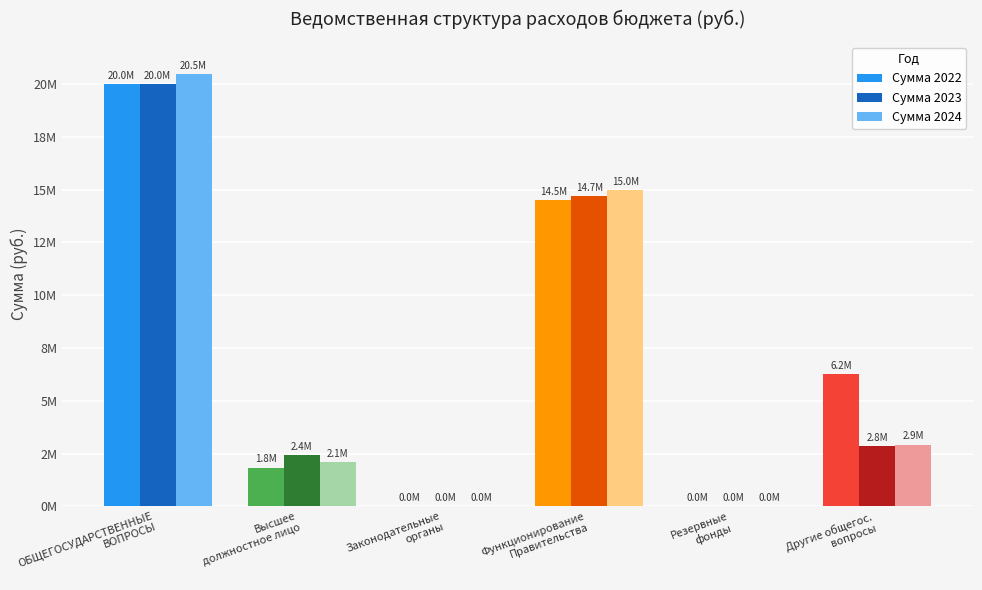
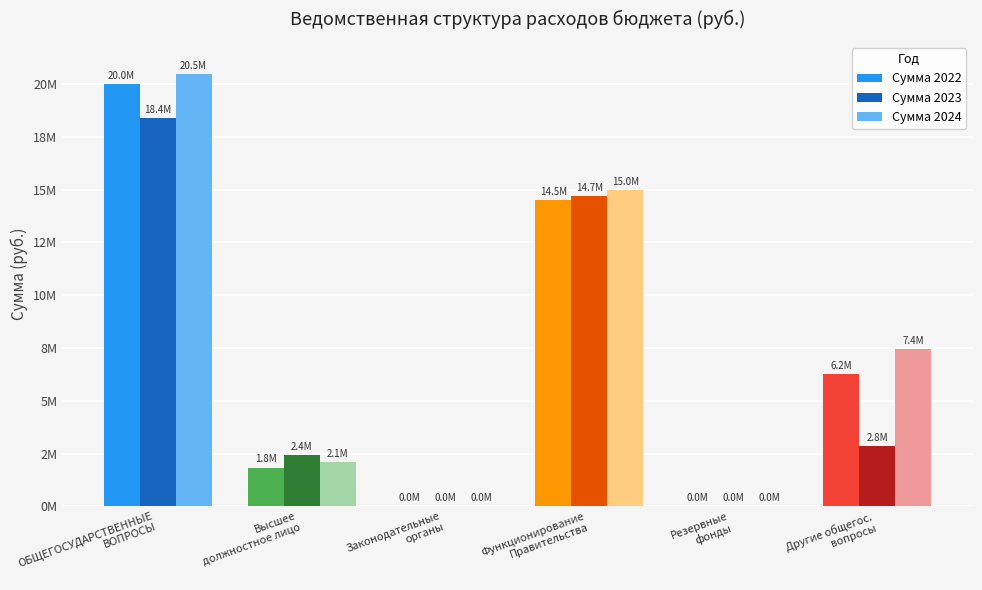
Сумма 2023, ОБЩЕГОСУДАРСТВЕННЫЕ ВОПРОСЫ: 20.0M -> 18.4M
Сумма 2024, Другие общегос. вопросы: 2.9M -> 7.4M
